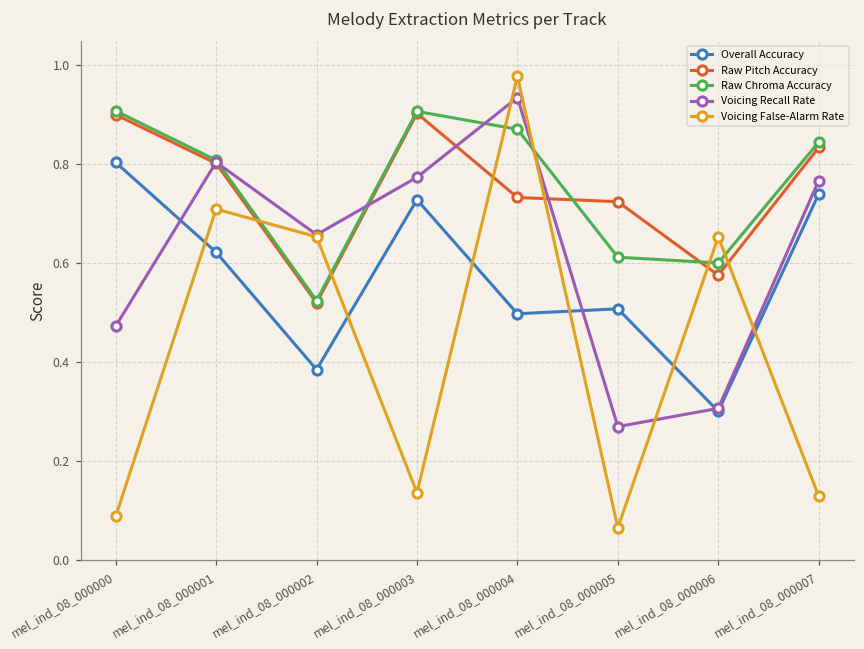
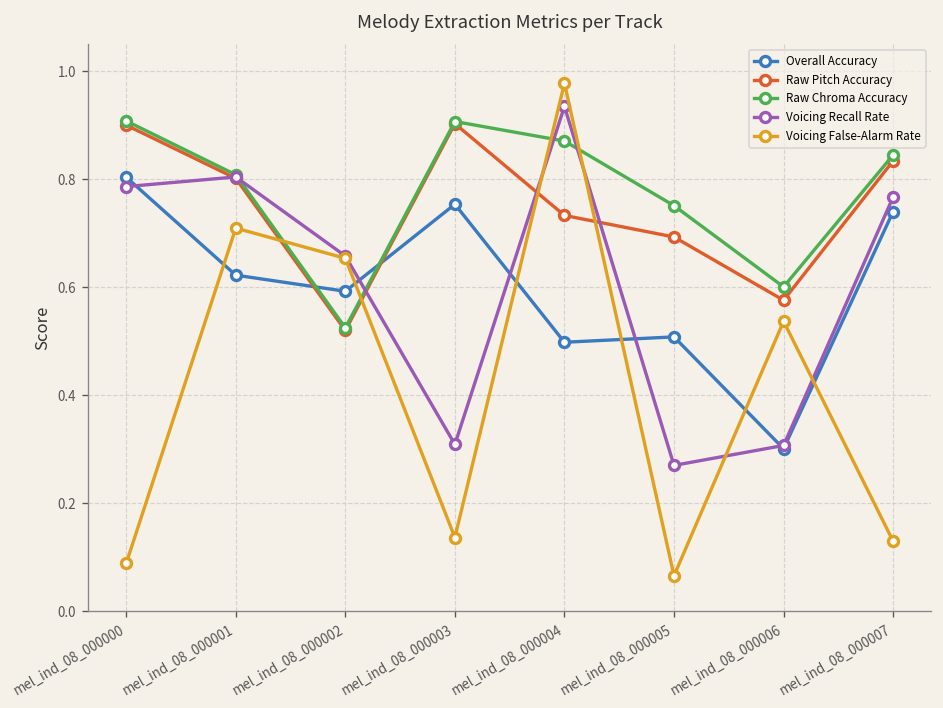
Voicing Recall Rate, mel_ind_08_000000: 0.47 -> 0.79
Overall Accuracy, mel_ind_08_000002: 0.39 -> 0.59
Overall Accuracy, mel_ind_08_000003: 0.73 -> 0.75
Voicing Recall Rate, mel_ind_08_000003: 0.77 -> 0.31
Raw Pitch Accuracy, mel_ind_08_000005: 0.72 -> 0.69
Raw Chroma Accuracy, mel_ind_08_000005: 0.61 -> 0.75
Voicing False-Alarm Rate, mel_ind_08_000006: 0.65 -> 0.54
